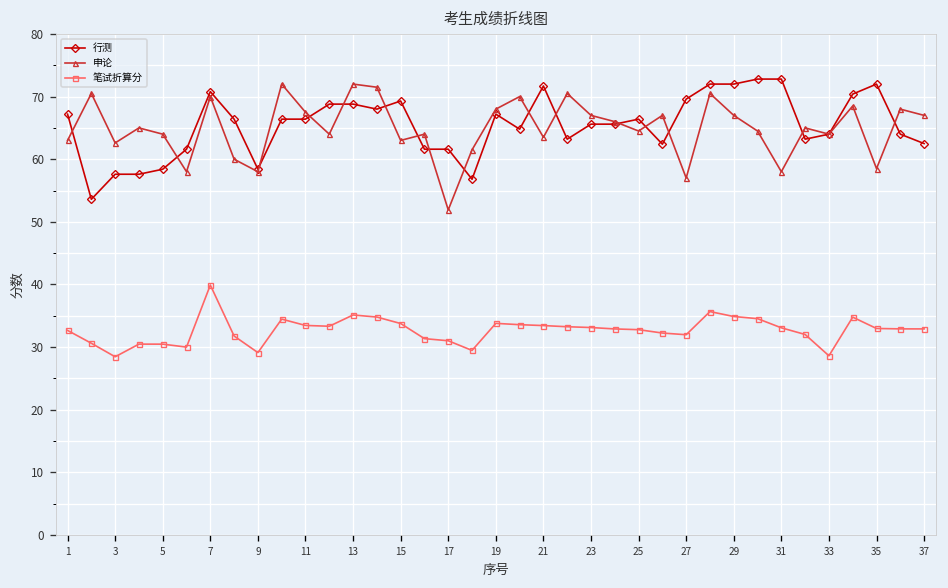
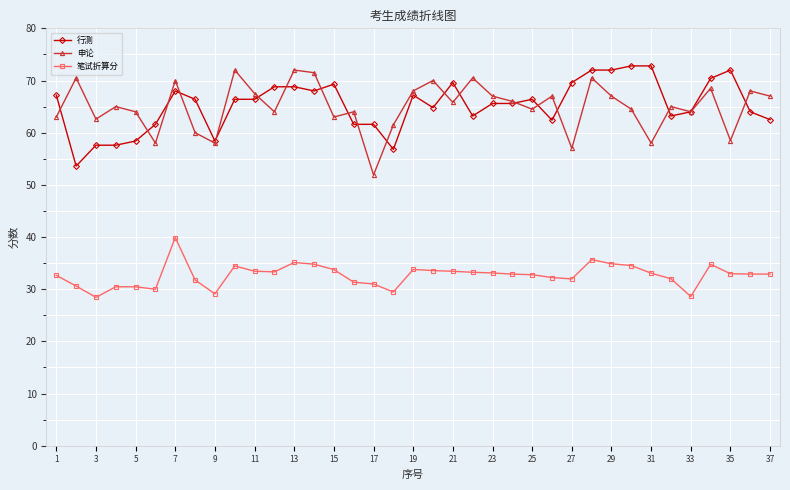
行测, 7: 71 -> 68
行测, 21: 72 -> 70
申论, 21: 64 -> 66
